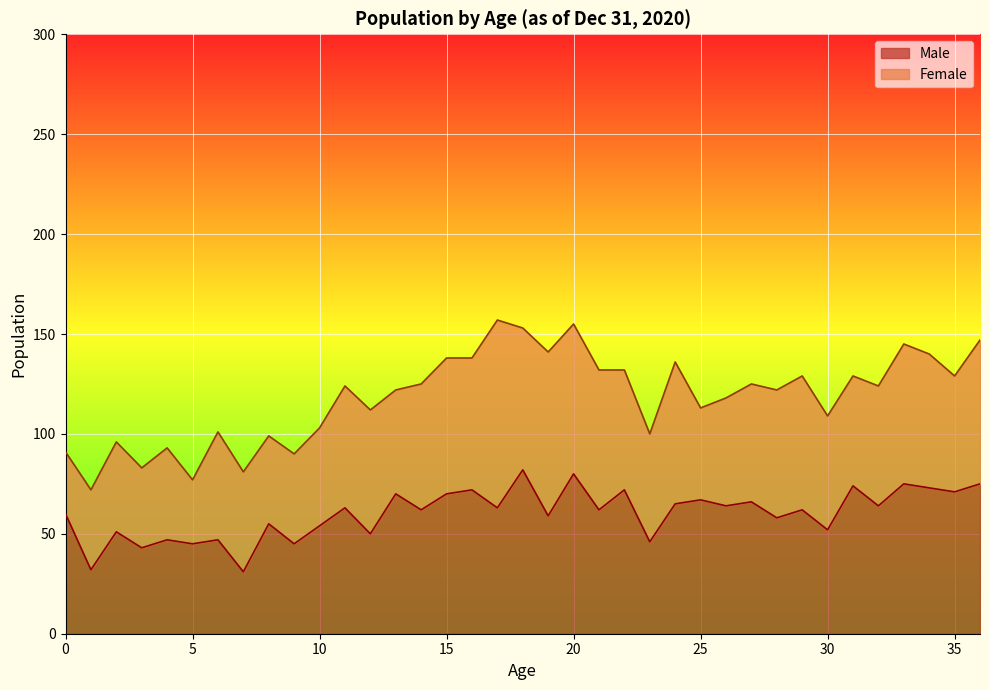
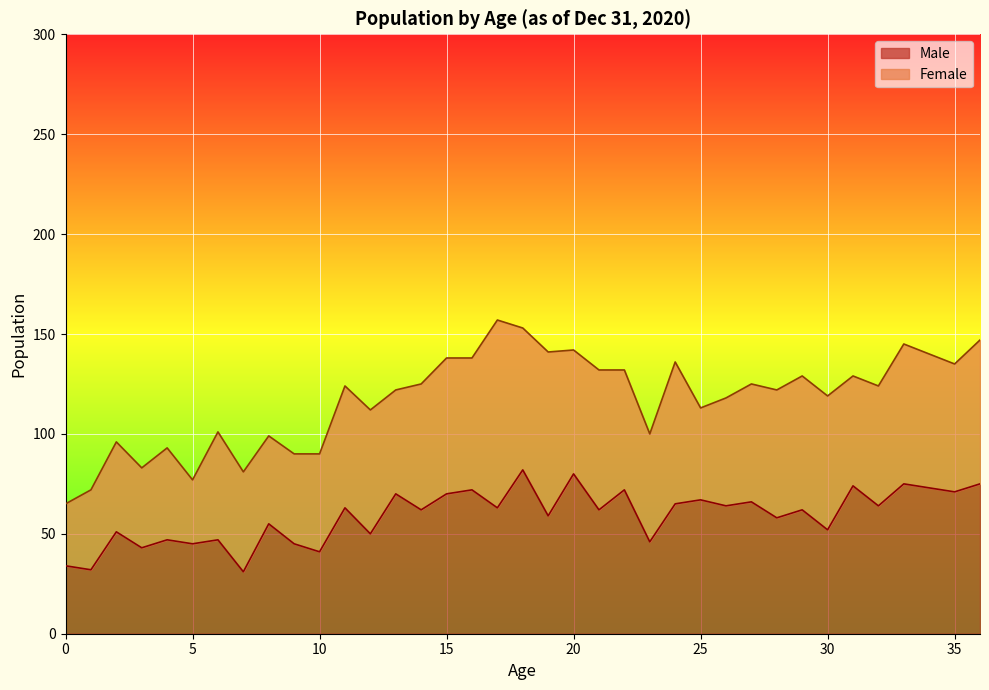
Male, 0: 60 -> 34
Male, 10: 54 -> 41
Female, 20: 75 -> 62
Female, 30: 57 -> 67
Female, 35: 58 -> 64
